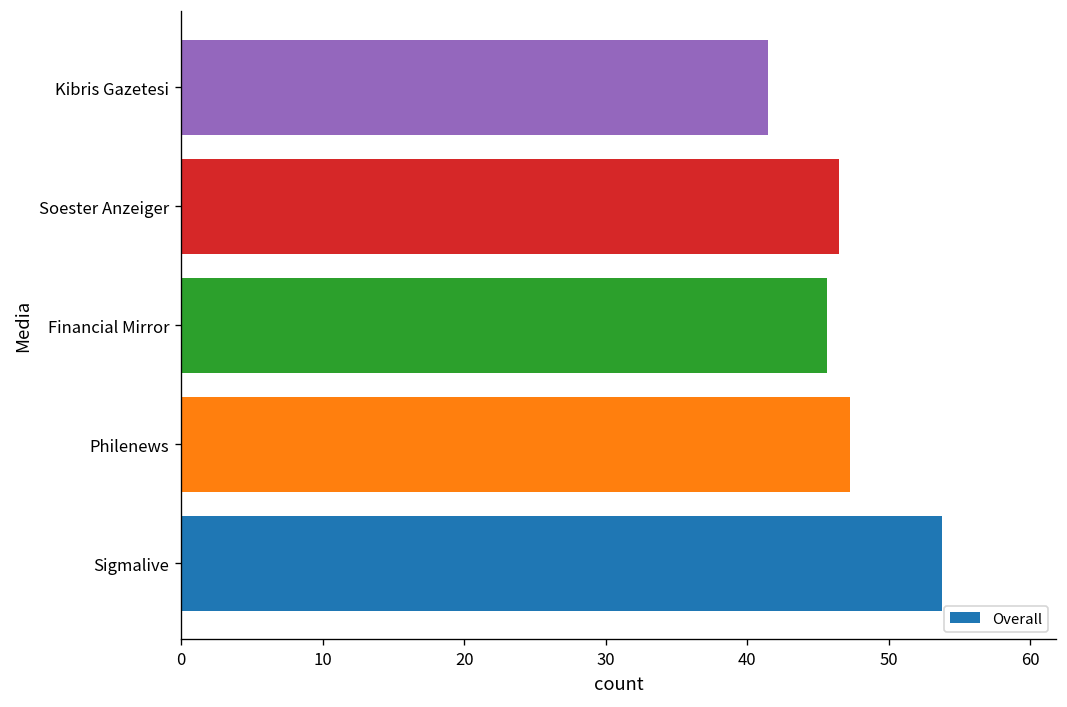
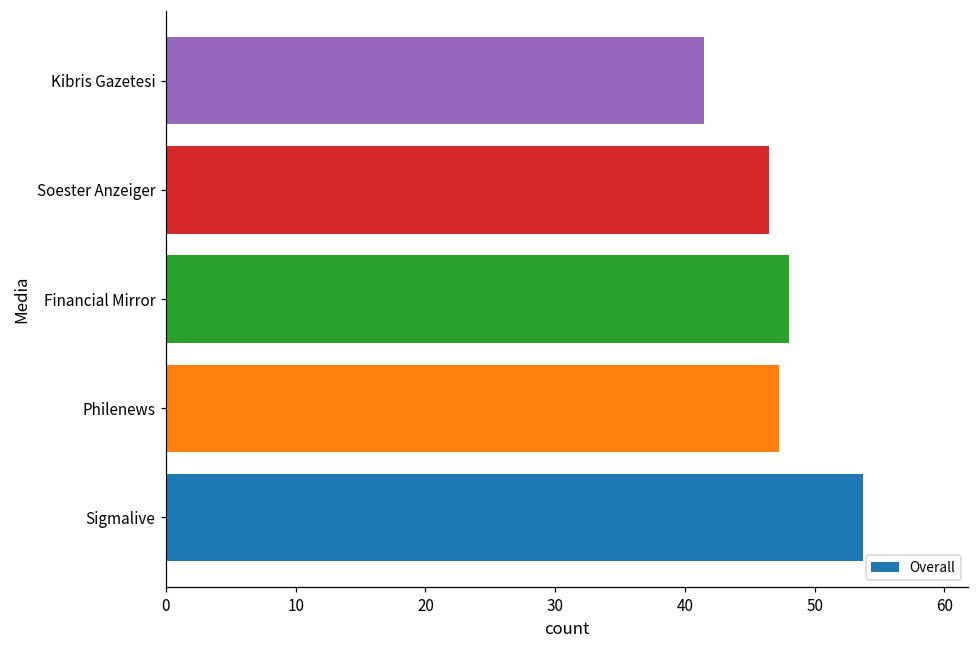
Financial Mirror: 45.6 -> 48.0
